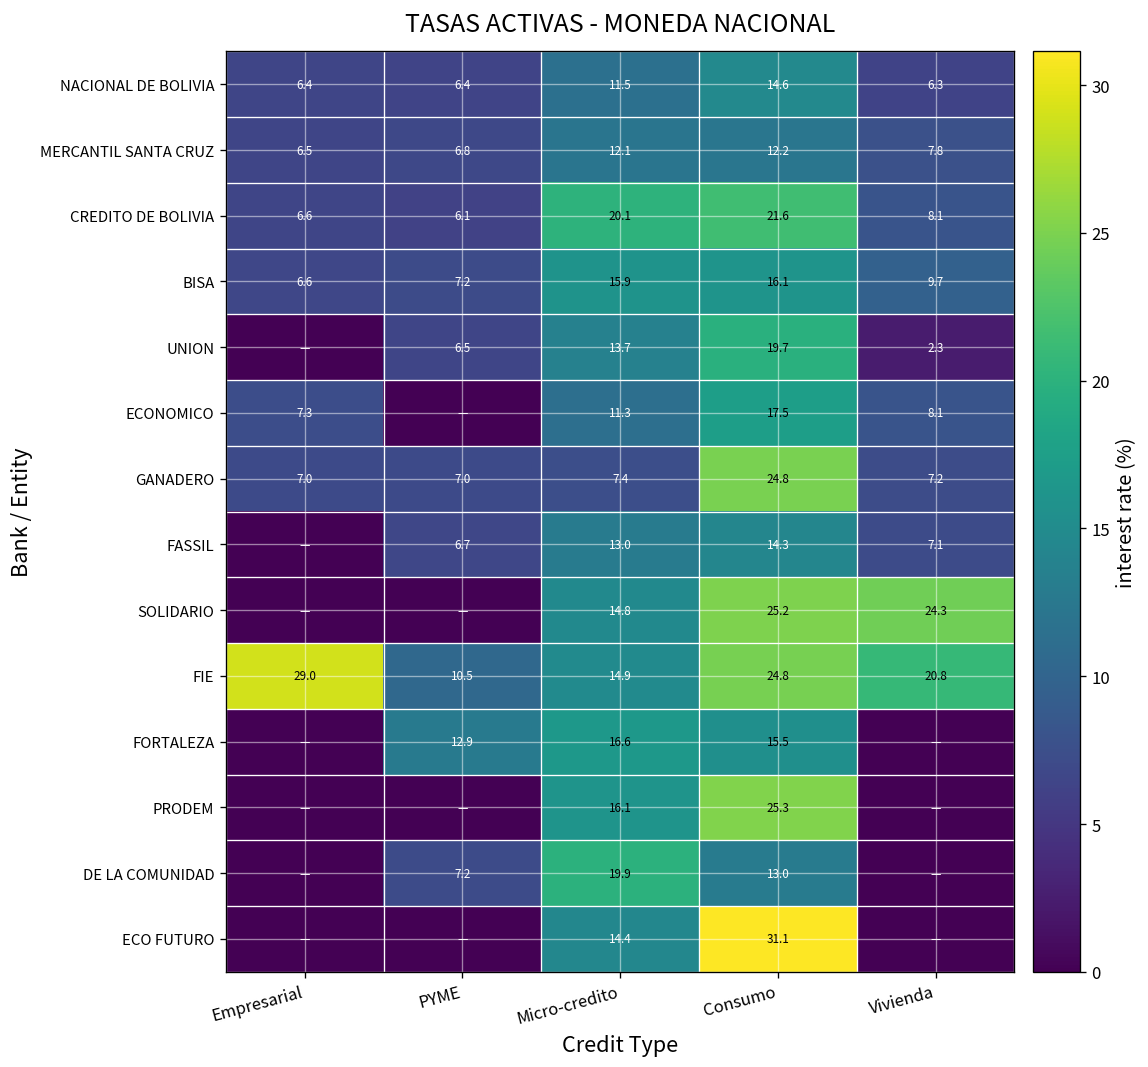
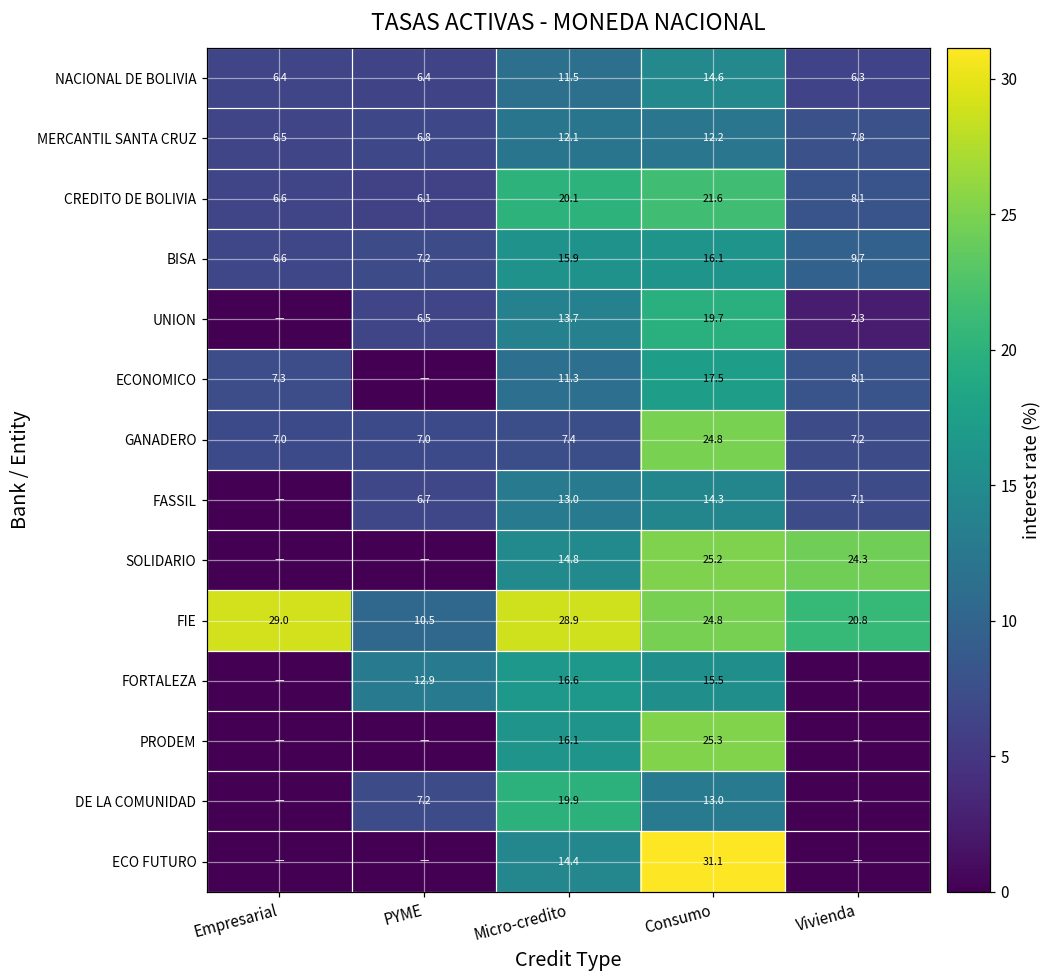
FIE, Micro-credito: 14.9 -> 28.9
